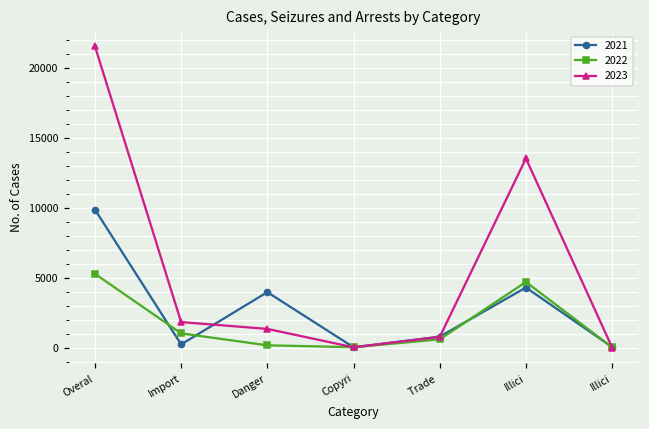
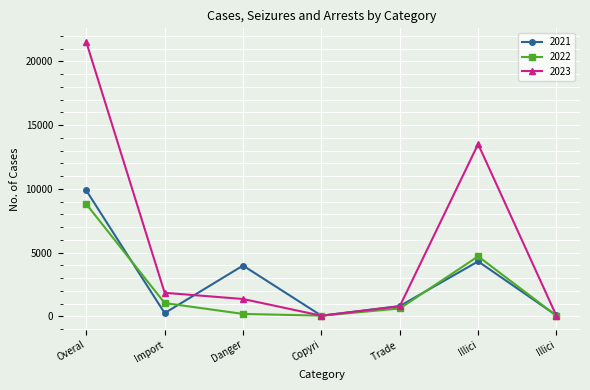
2022, Overal: 5300 -> 8800
